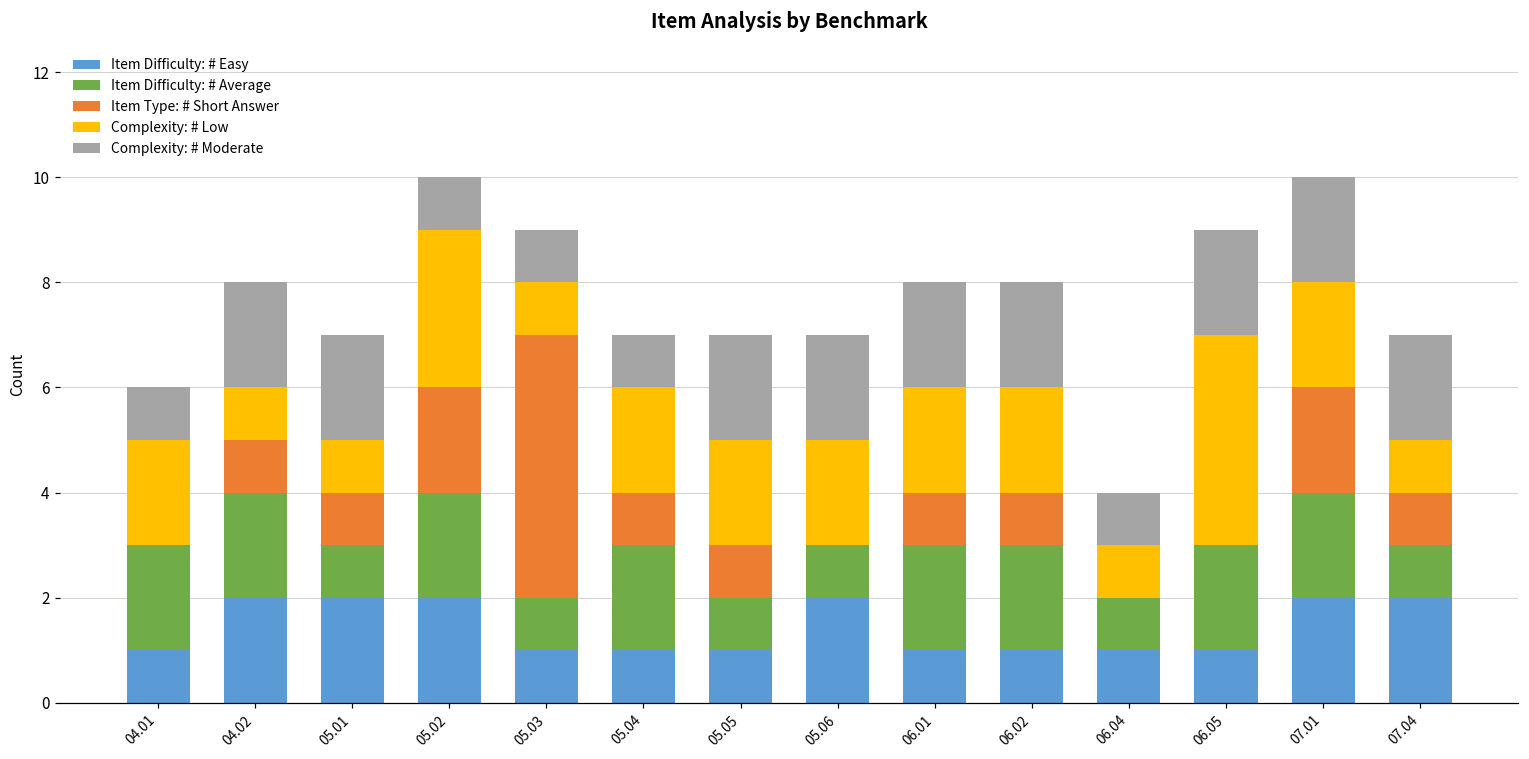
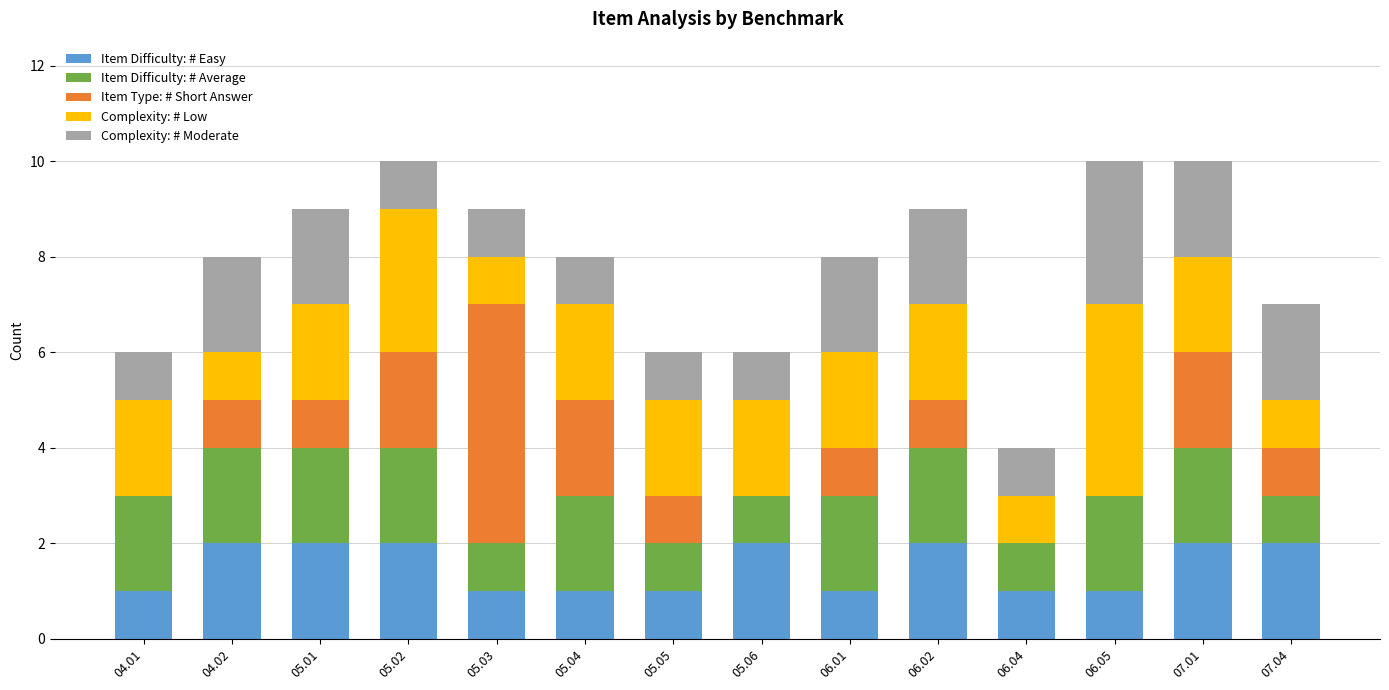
Item Difficulty: # Average, 05.01: 1 -> 2
Complexity: # Low, 05.01: 1 -> 2
Item Type: # Short Answer, 05.04: 1 -> 2
Complexity: # Moderate, 05.05: 2 -> 1
Complexity: # Moderate, 05.06: 2 -> 1
Item Difficulty: # Easy, 06.02: 1 -> 2
Complexity: # Moderate, 06.05: 2 -> 3
